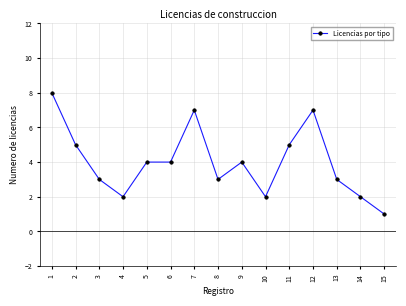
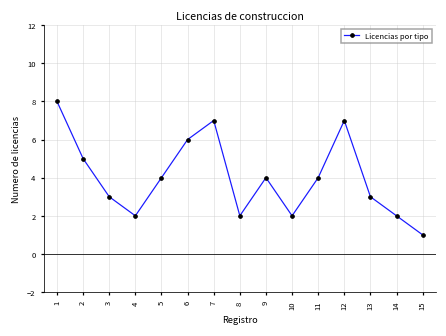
6: 4 -> 6
8: 3 -> 2
11: 5 -> 4
